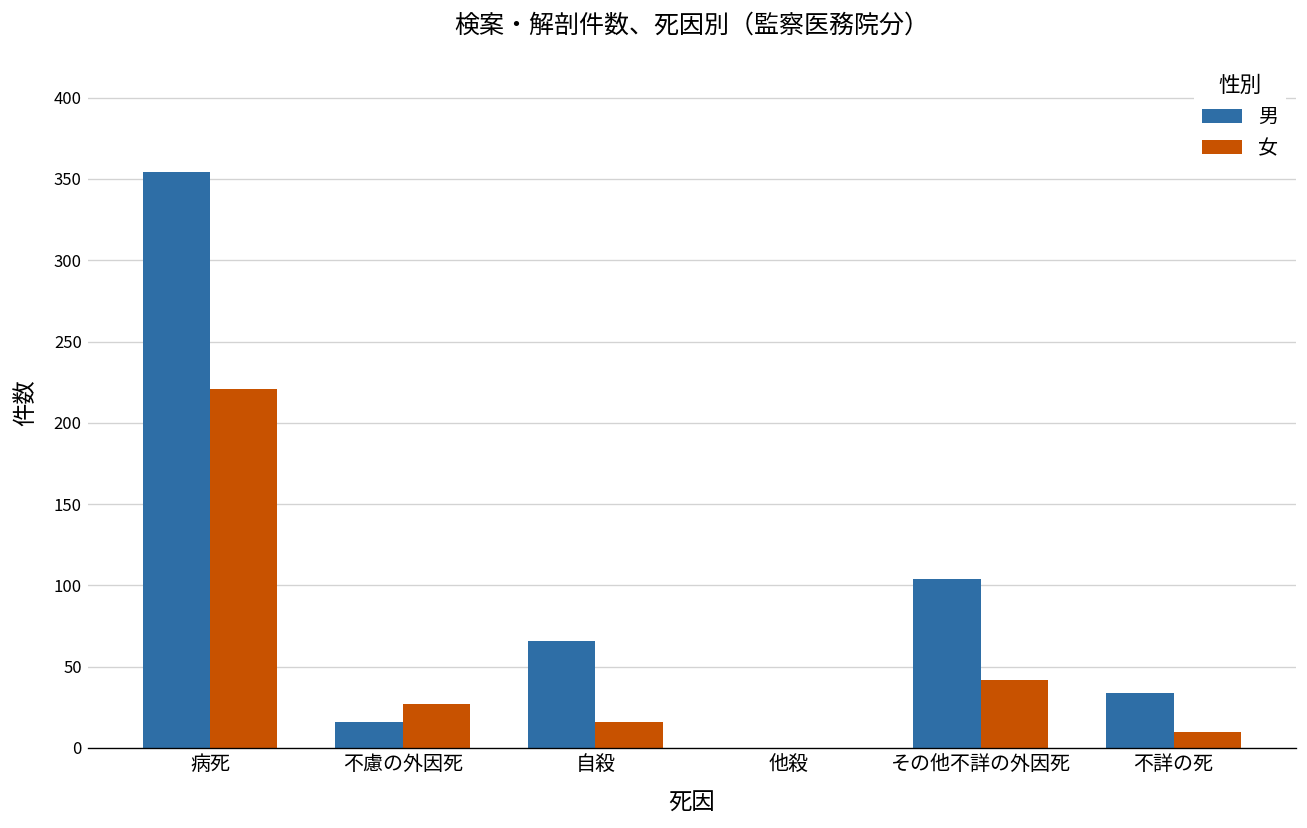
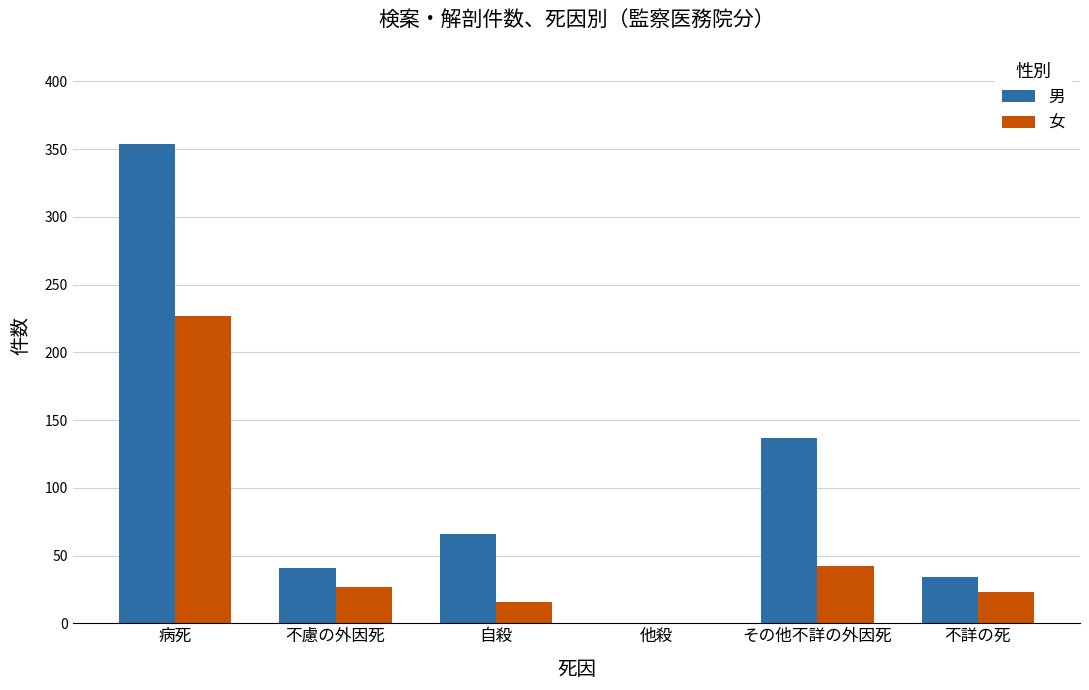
女, 病死: 221 -> 227
男, 不慮の外因死: 16 -> 41
男, その他不詳の外因死: 104 -> 137
女, 不詳の死: 10 -> 23
